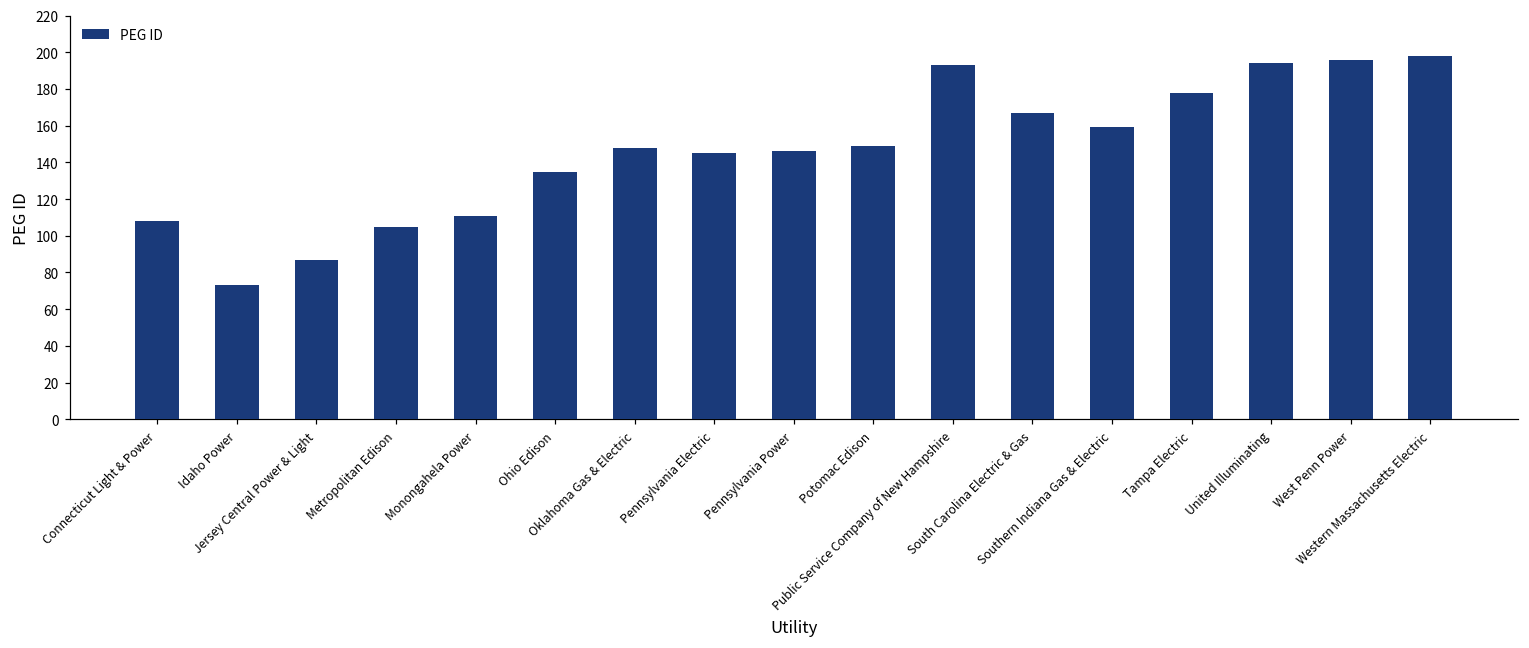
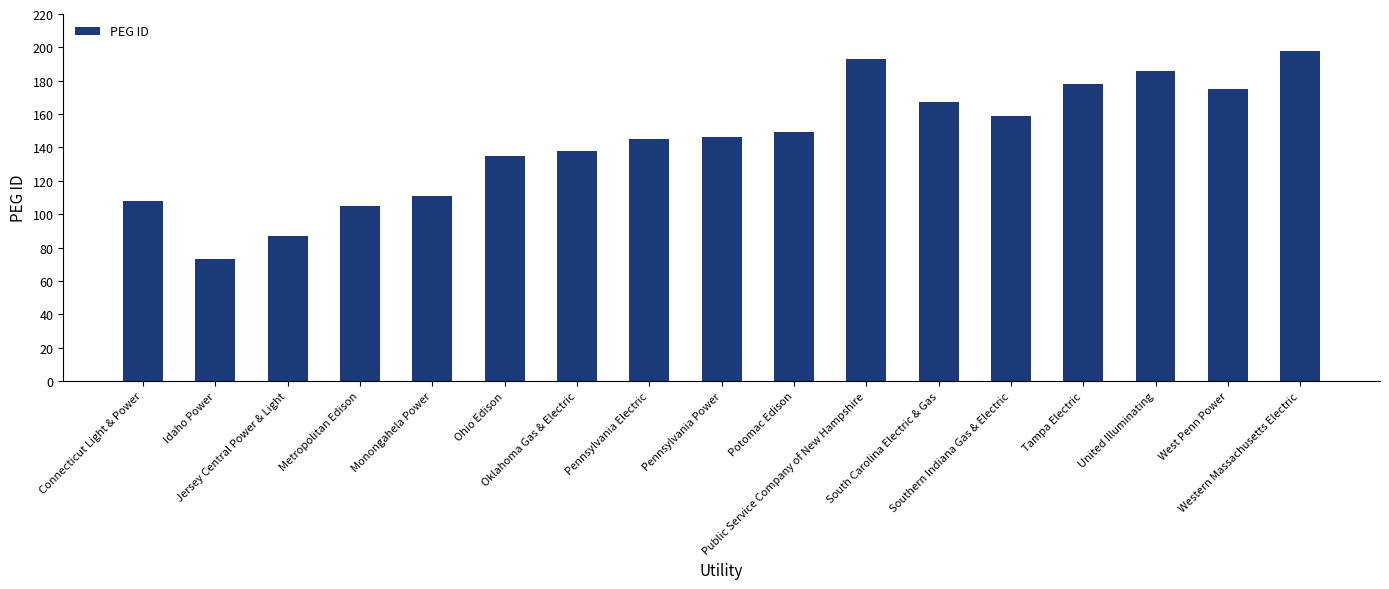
Oklahoma Gas & Electric: 148 -> 138
United Illuminating: 194 -> 186
West Penn Power: 196 -> 175
